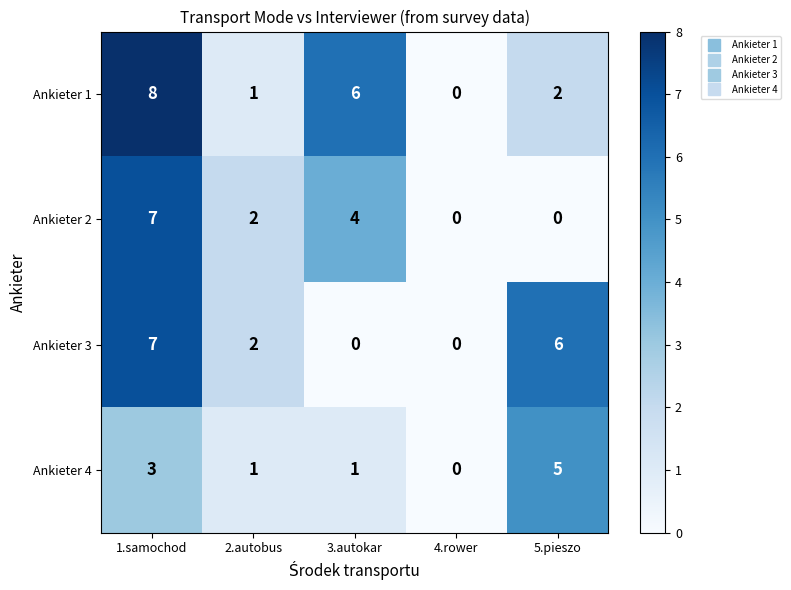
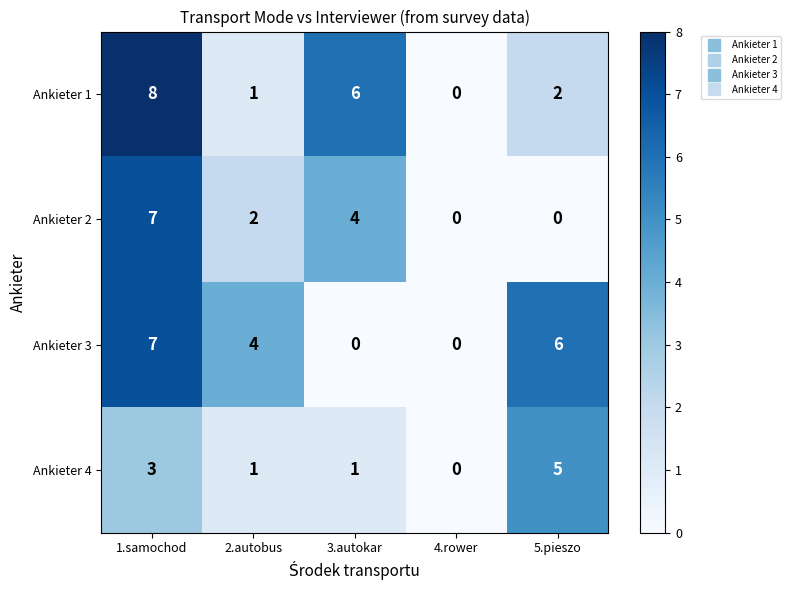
Ankieter 3, 2.autobus: 2 -> 4
